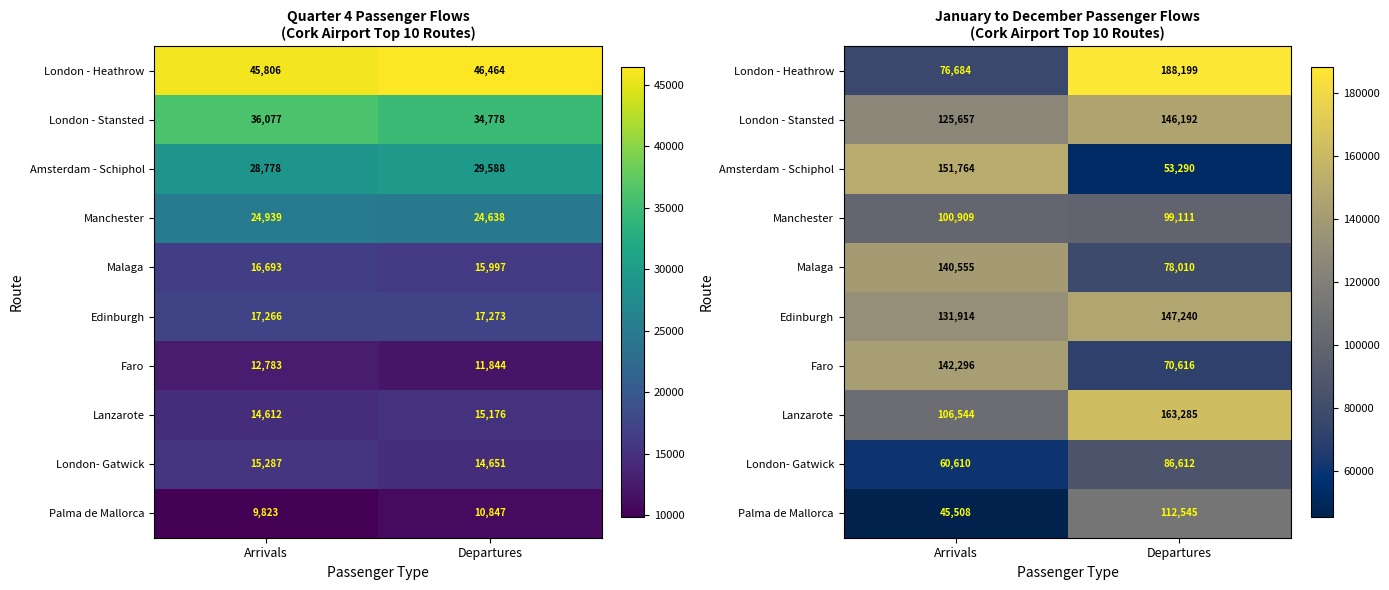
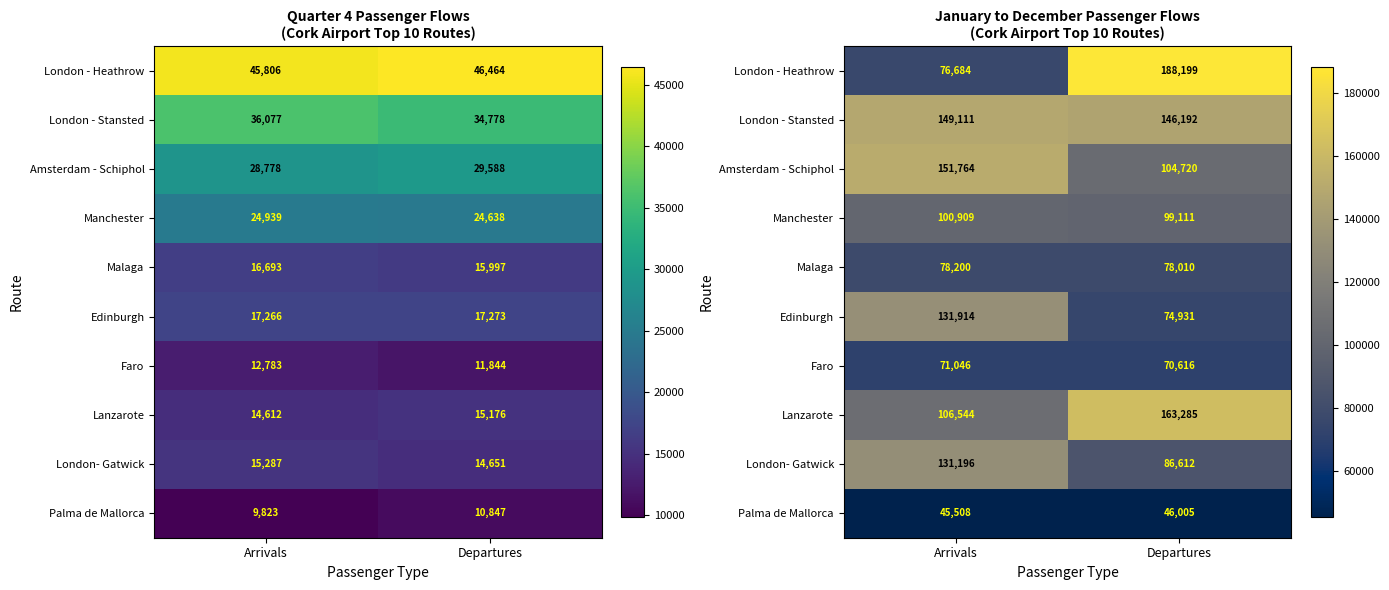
January to December Passenger Flows (Cork Airport Top 10 Routes), London - Stansted, Arrivals: 125,657 -> 149,111
January to December Passenger Flows (Cork Airport Top 10 Routes), Amsterdam - Schiphol, Departures: 53,290 -> 104,720
January to December Passenger Flows (Cork Airport Top 10 Routes), Malaga, Arrivals: 140,555 -> 78,200
January to December Passenger Flows (Cork Airport Top 10 Routes), Edinburgh, Departures: 147,240 -> 74,931
January to December Passenger Flows (Cork Airport Top 10 Routes), Faro, Arrivals: 142,296 -> 71,046
January to December Passenger Flows (Cork Airport Top 10 Routes), London- Gatwick, Arrivals: 60,610 -> 131,196
January to December Passenger Flows (Cork Airport Top 10 Routes), Palma de Mallorca, Departures: 112,545 -> 46,005
